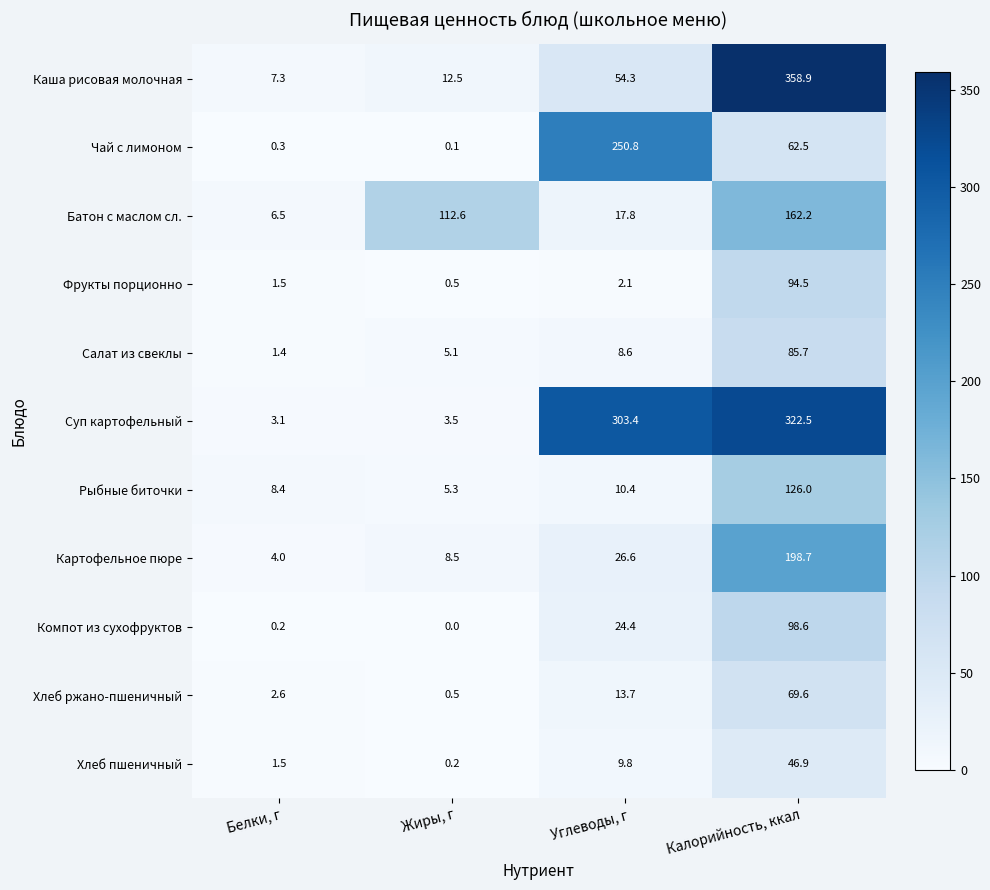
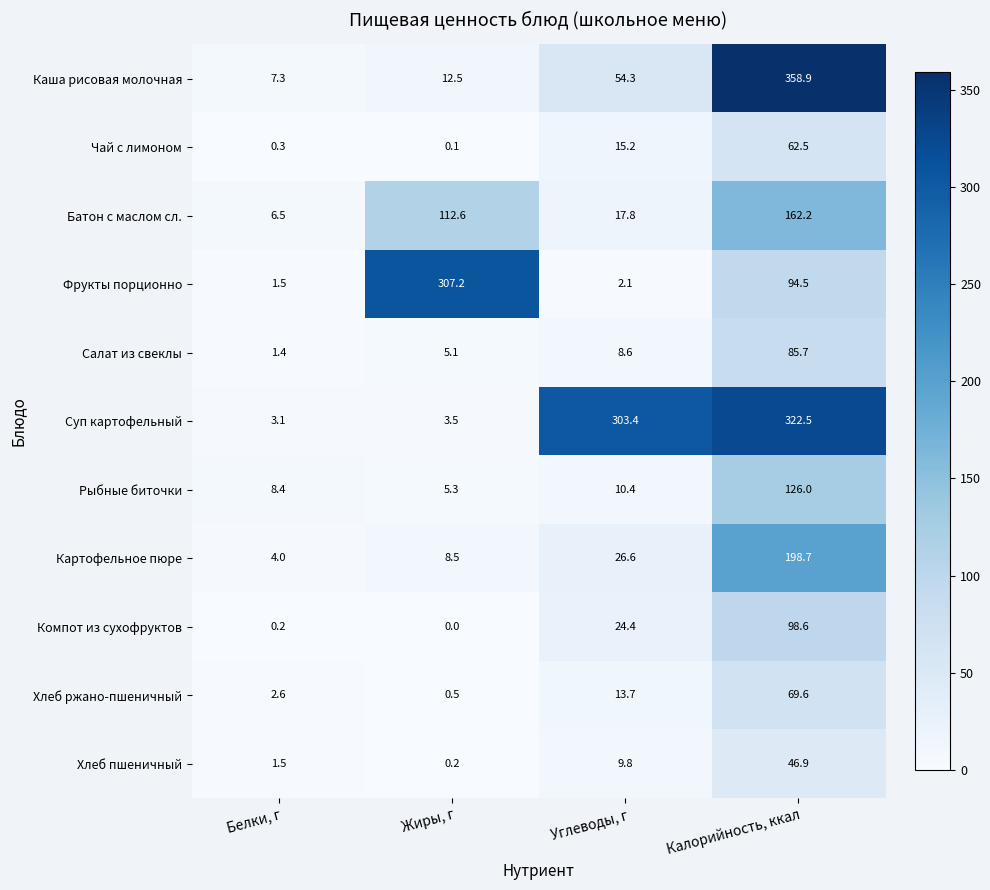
Чай с лимоном, Углеводы, г: 250.8 -> 15.2
Фрукты порционно, Жиры, г: 0.5 -> 307.2
